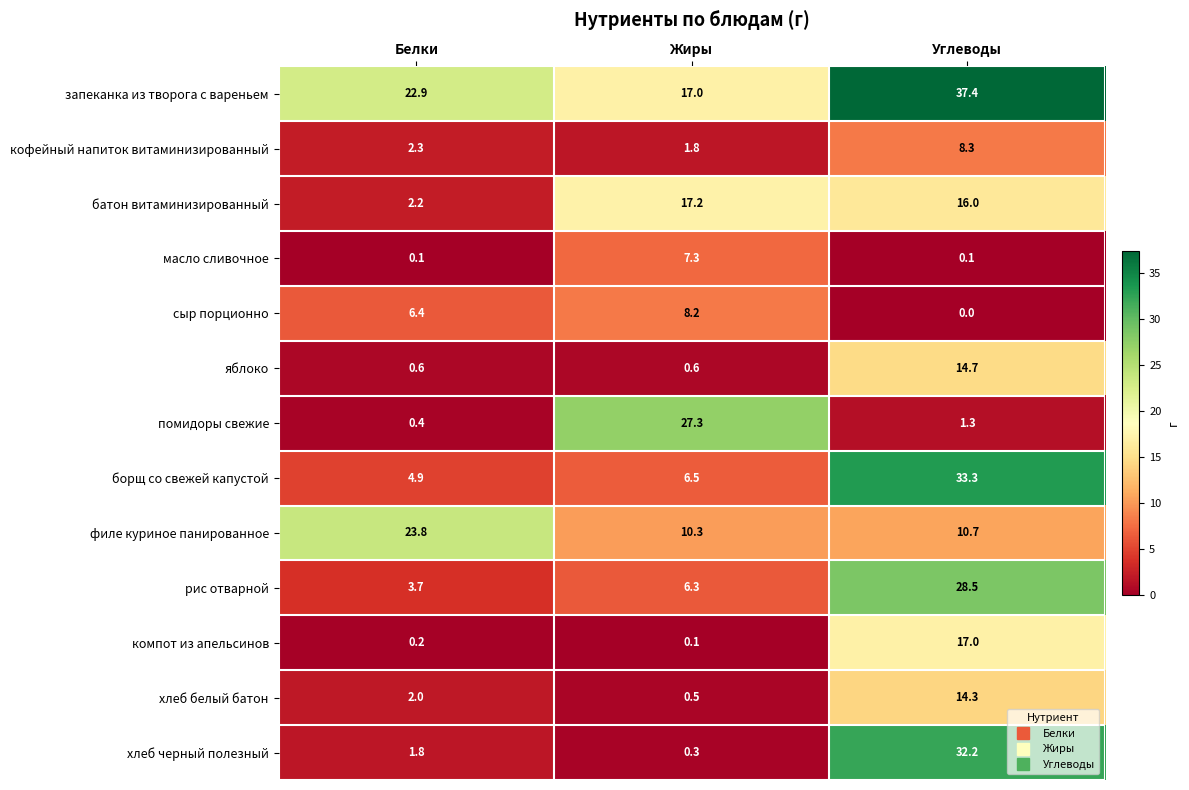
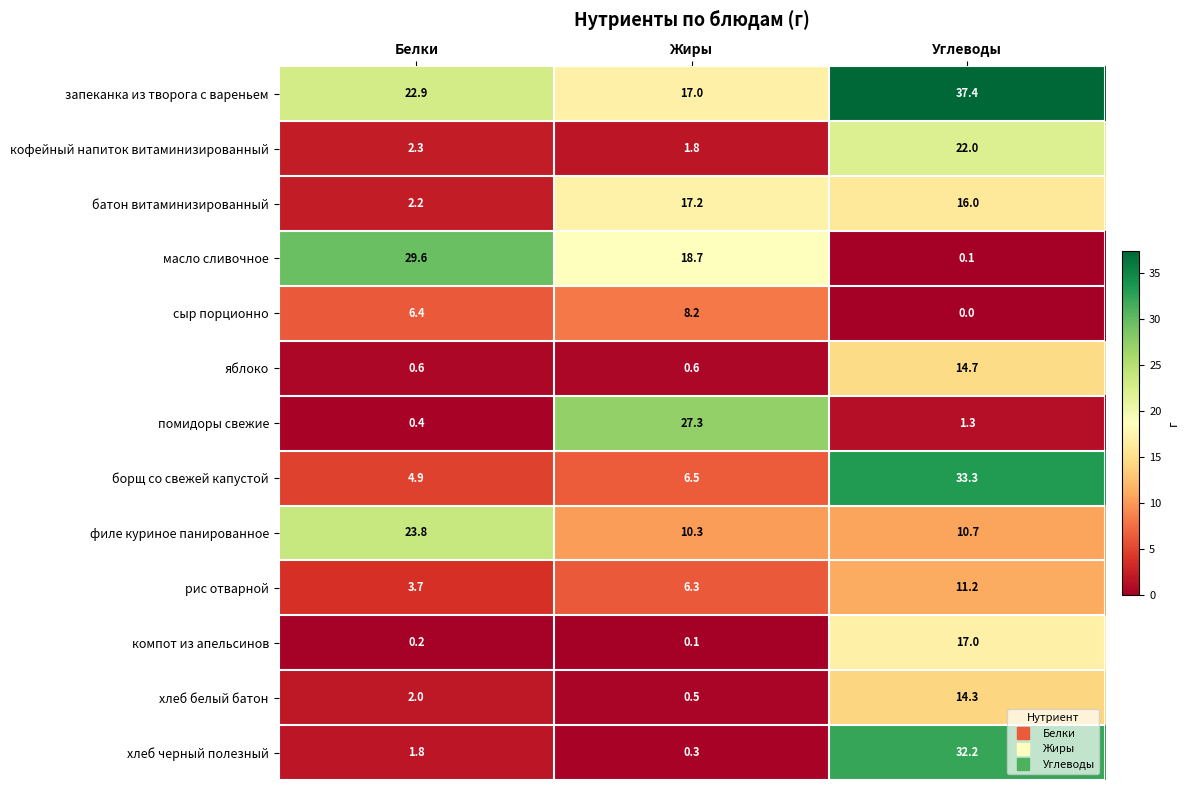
кофейный напиток витаминизированный, Углеводы: 8.3 -> 22.0
масло сливочное, Белки: 0.1 -> 29.6
масло сливочное, Жиры: 7.3 -> 18.7
рис отварной, Углеводы: 28.5 -> 11.2
